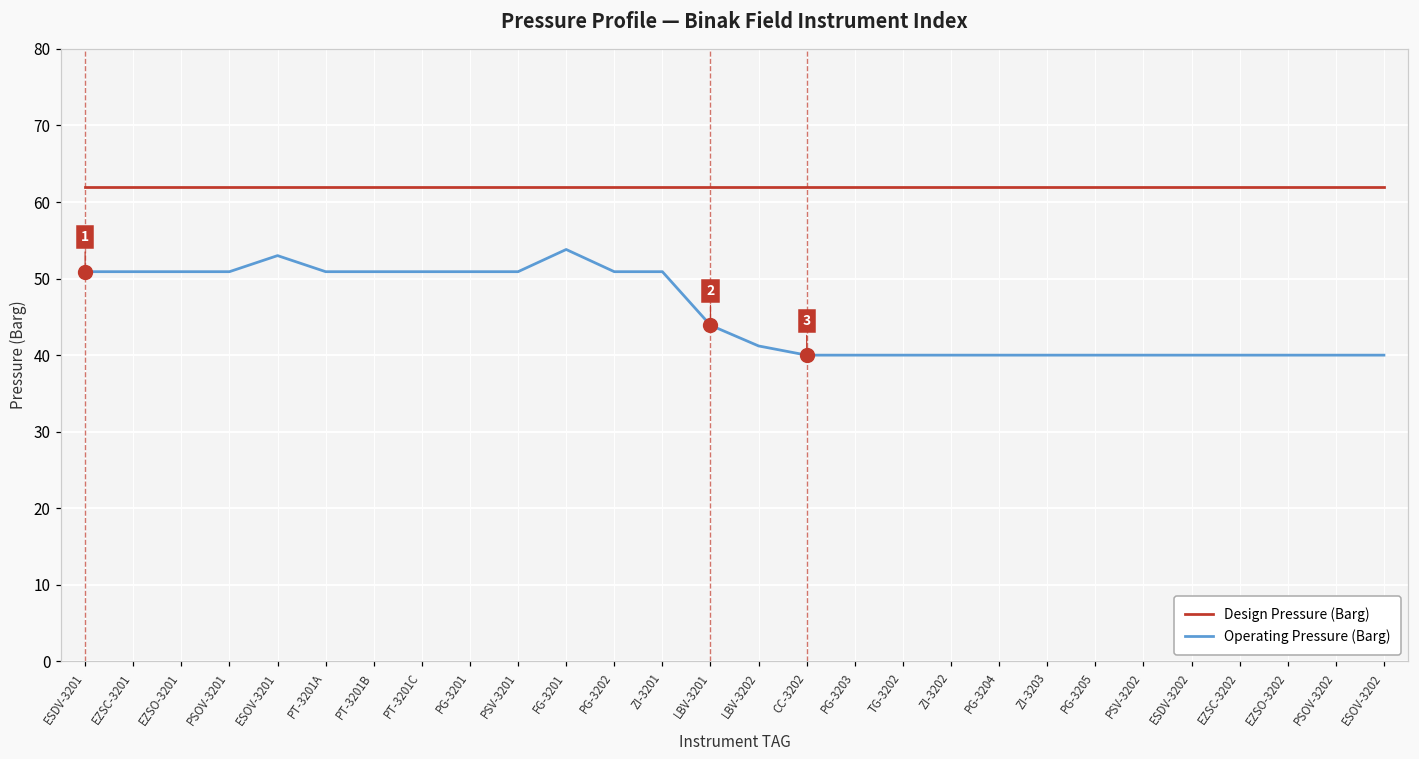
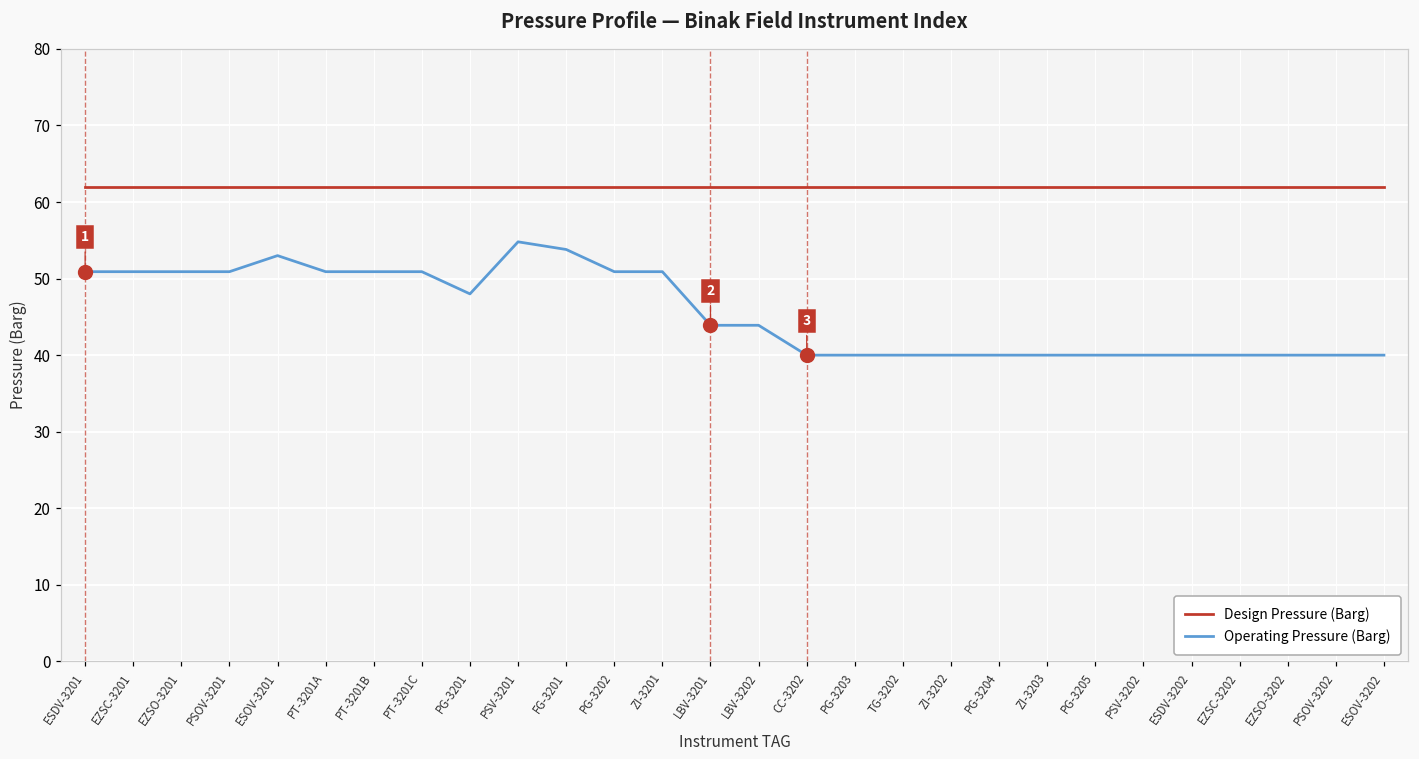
Operating Pressure (Barg), PG-3201: 51 -> 48
Operating Pressure (Barg), PSV-3201: 51 -> 55
Operating Pressure (Barg), LBV-3202: 41 -> 44
